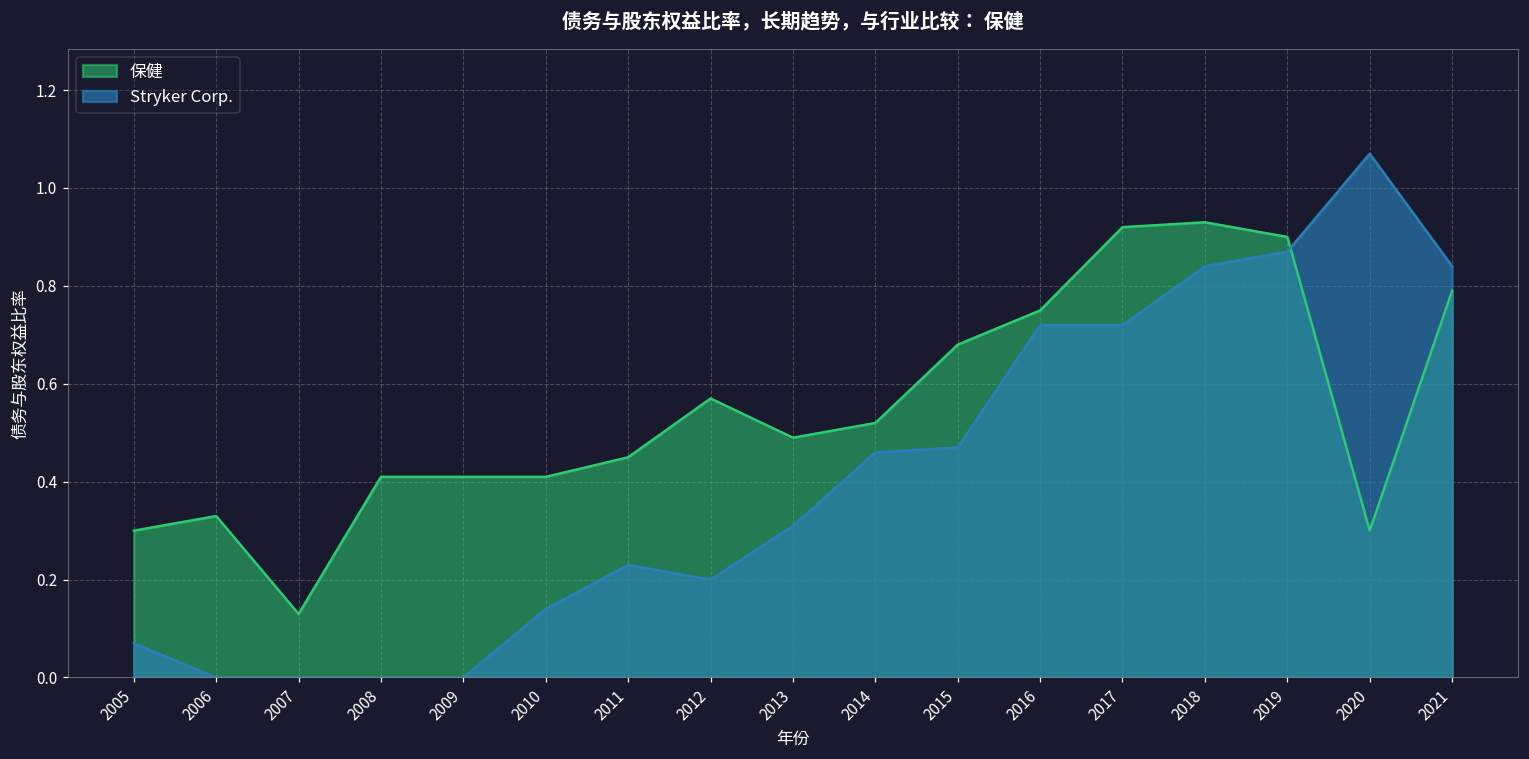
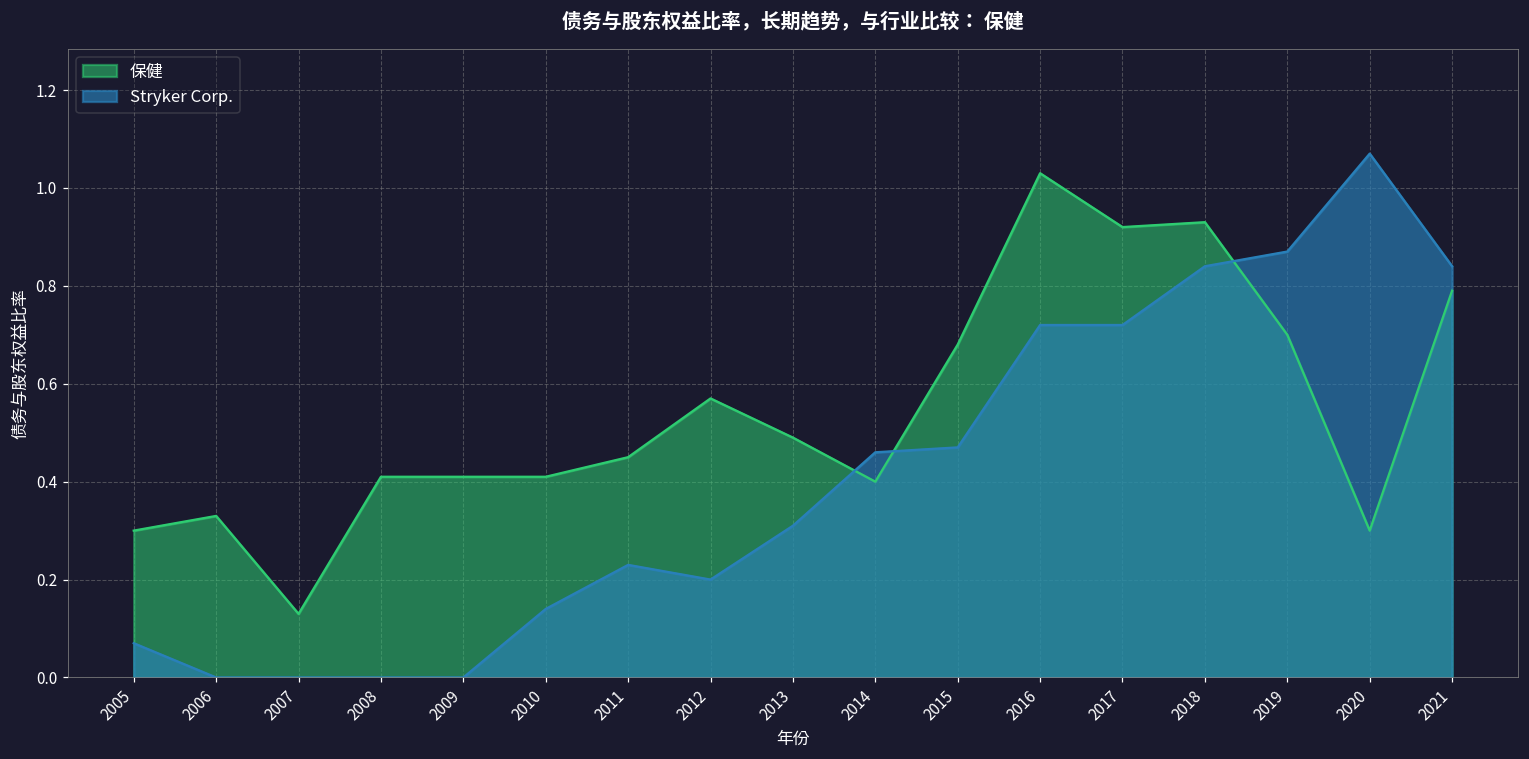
保健, 2014: 0.52 -> 0.40
保健, 2016: 0.75 -> 1.03
保健, 2019: 0.9 -> 0.7
